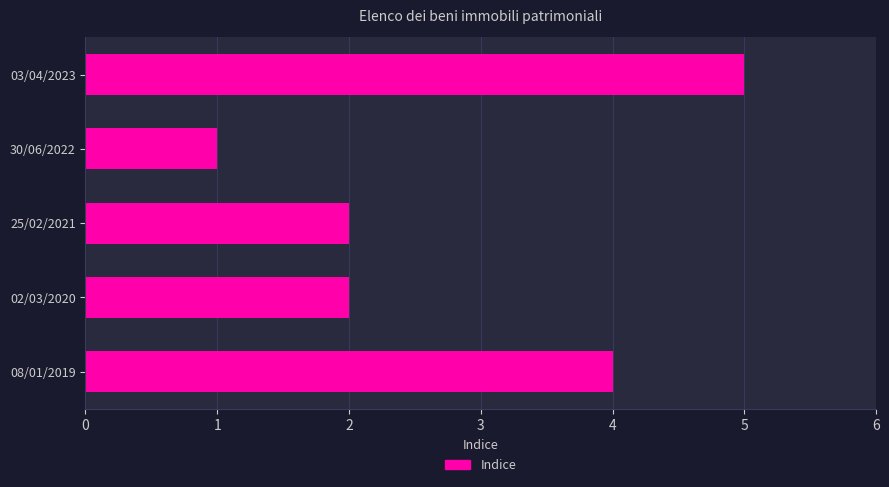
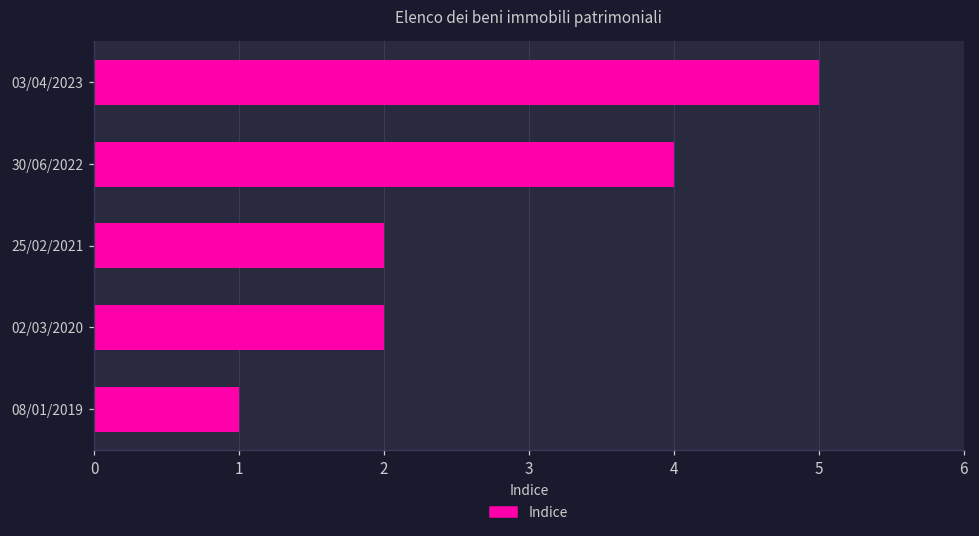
30/06/2022: 1 -> 4
08/01/2019: 4 -> 1
